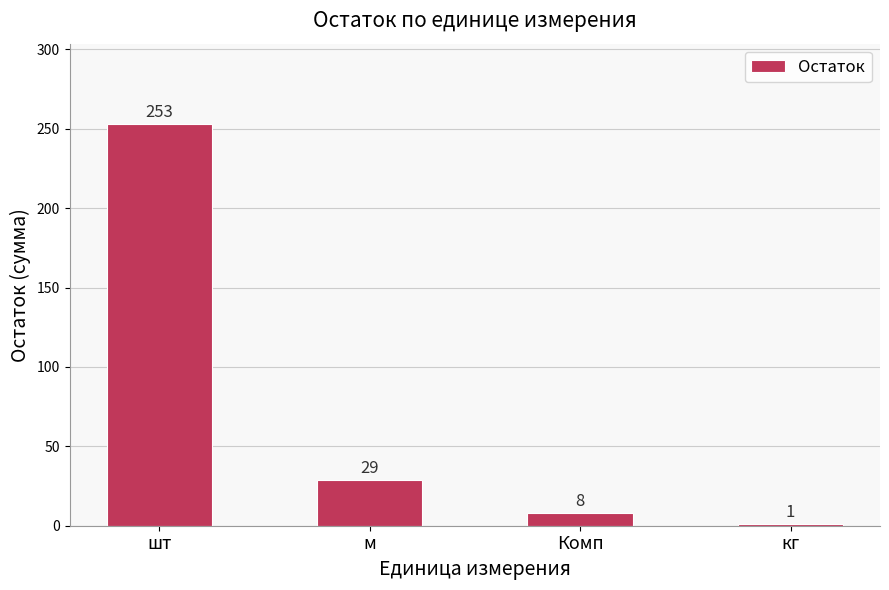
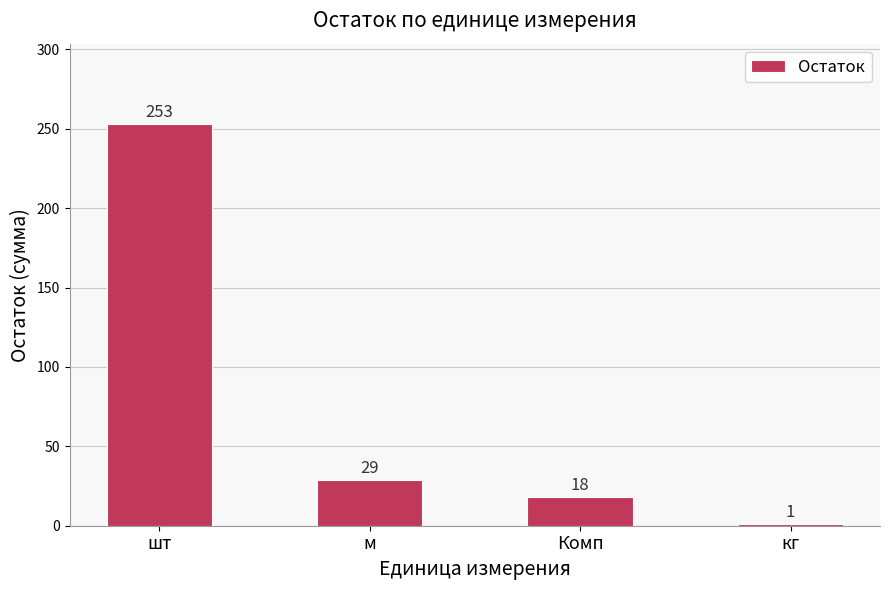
Комп: 8 -> 18
